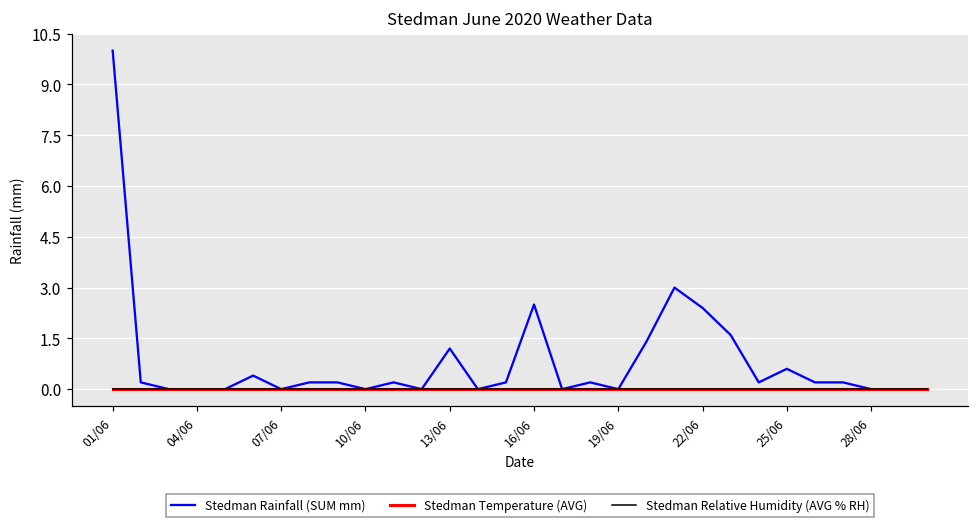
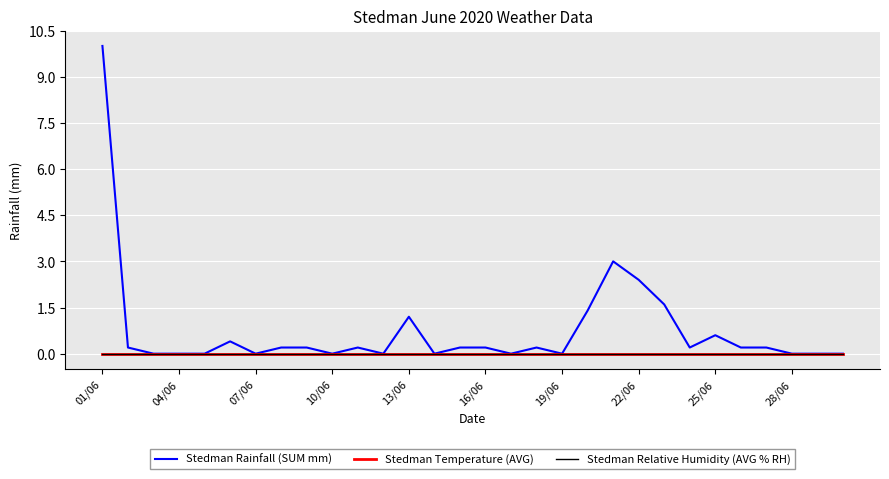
Stedman Rainfall (SUM mm), 16/06: 2.5 -> 0.2
